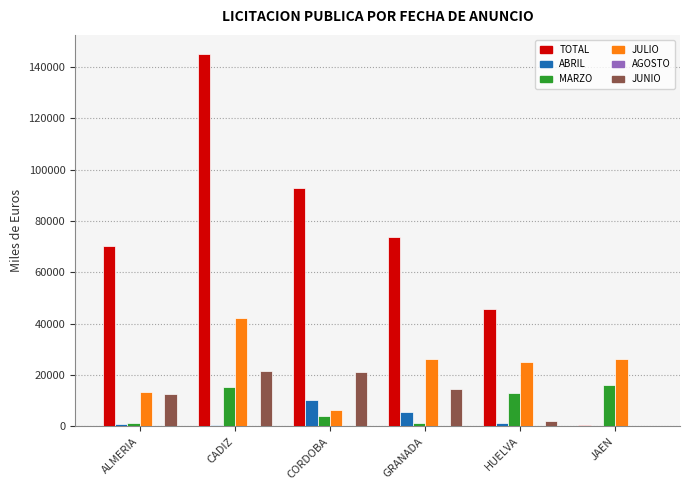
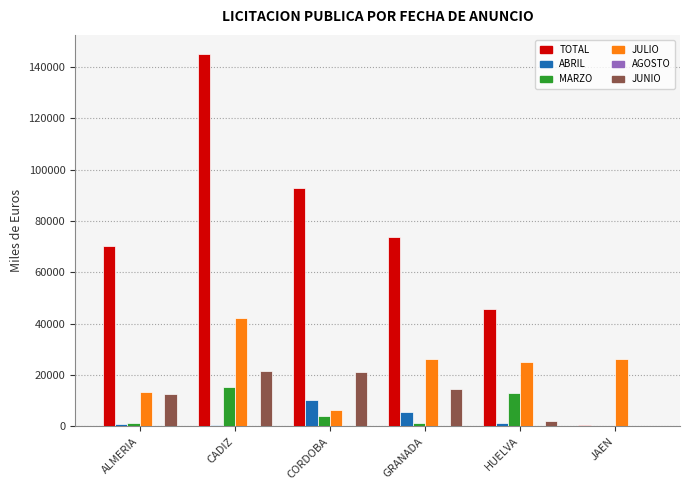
MARZO, JAEN: 16000 -> 0
